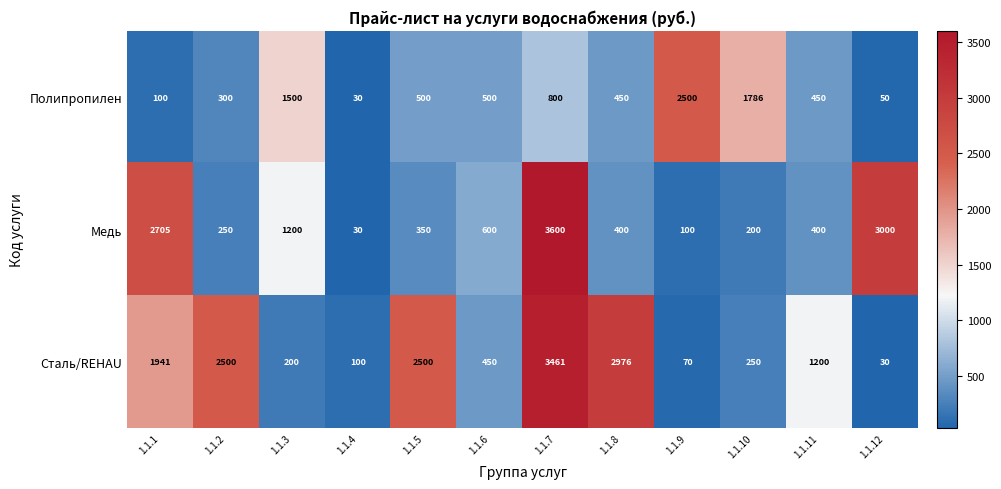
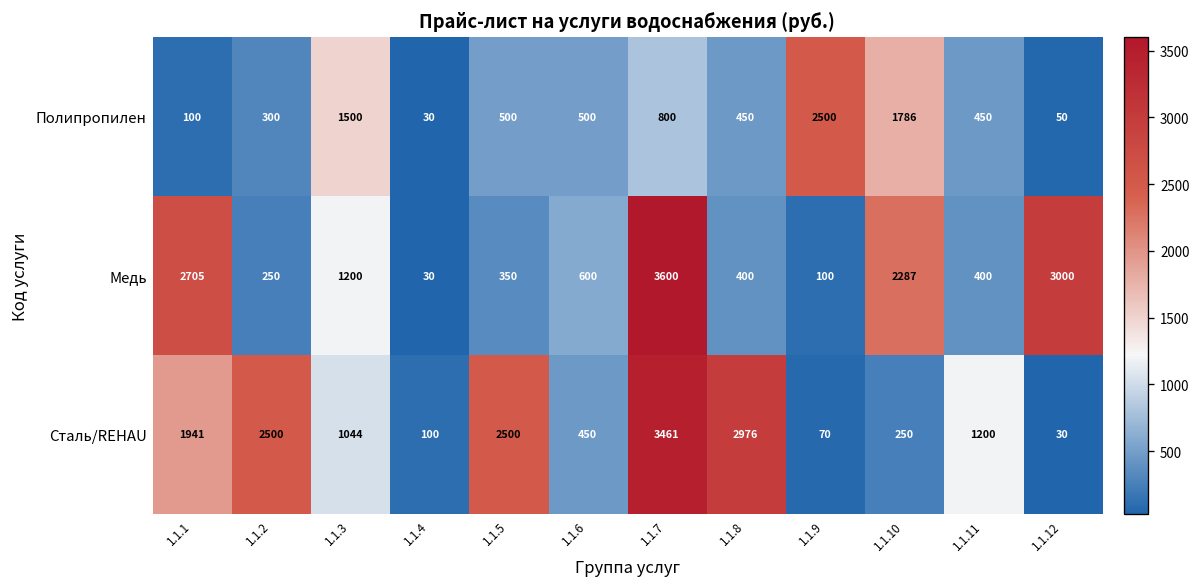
Медь, 1.1.10: 200 -> 2287
Сталь/REHAU, 1.1.3: 200 -> 1044
